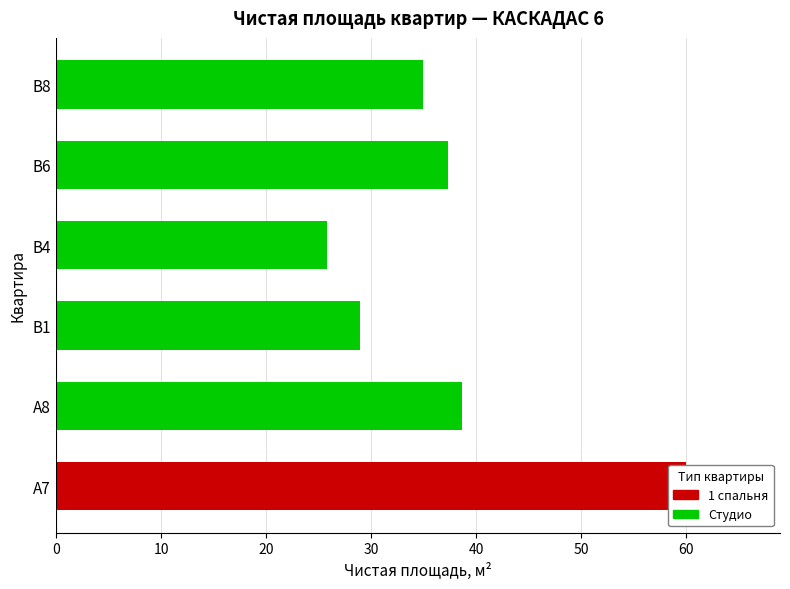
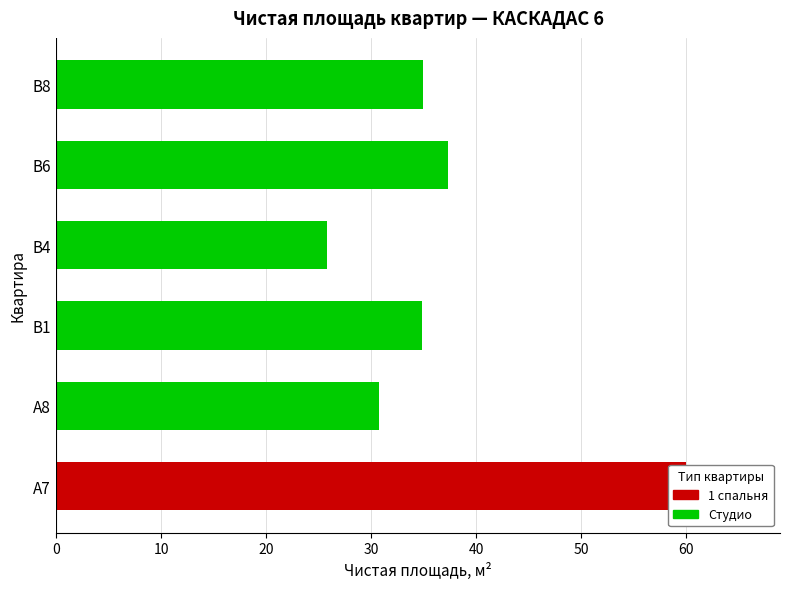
В1: 28.9 -> 34.9
А8: 38.7 -> 30.8
